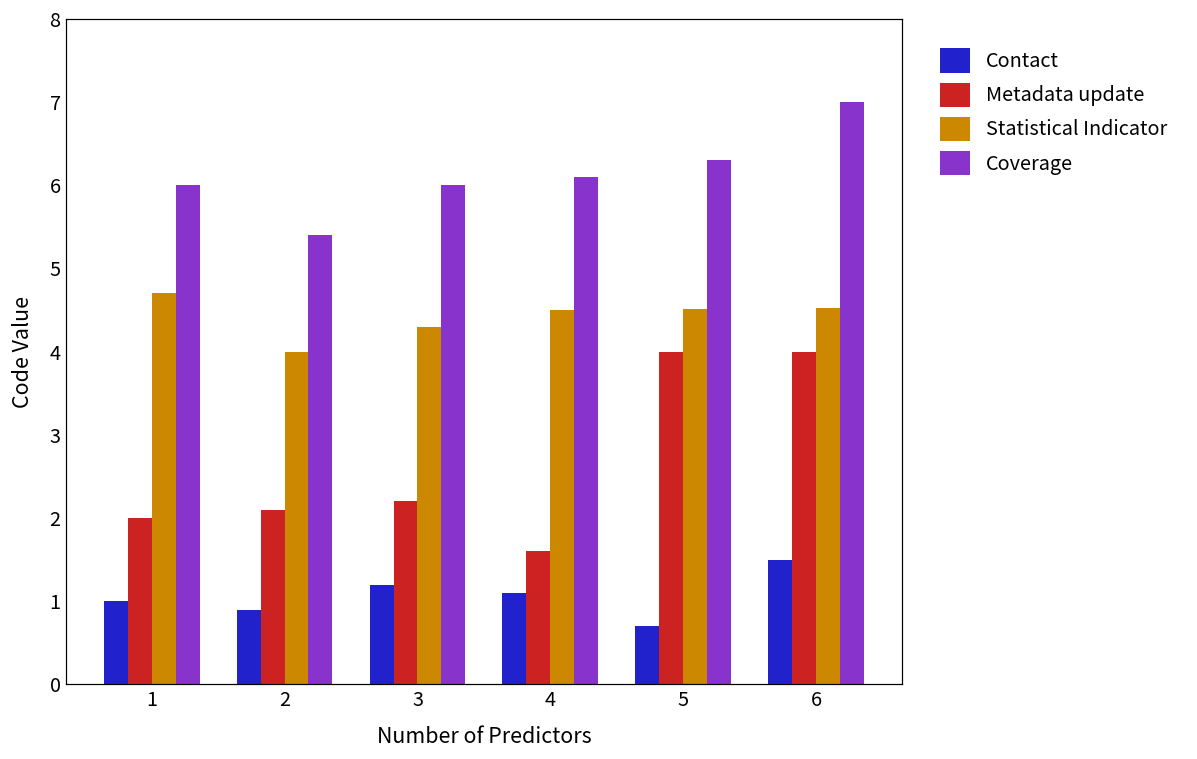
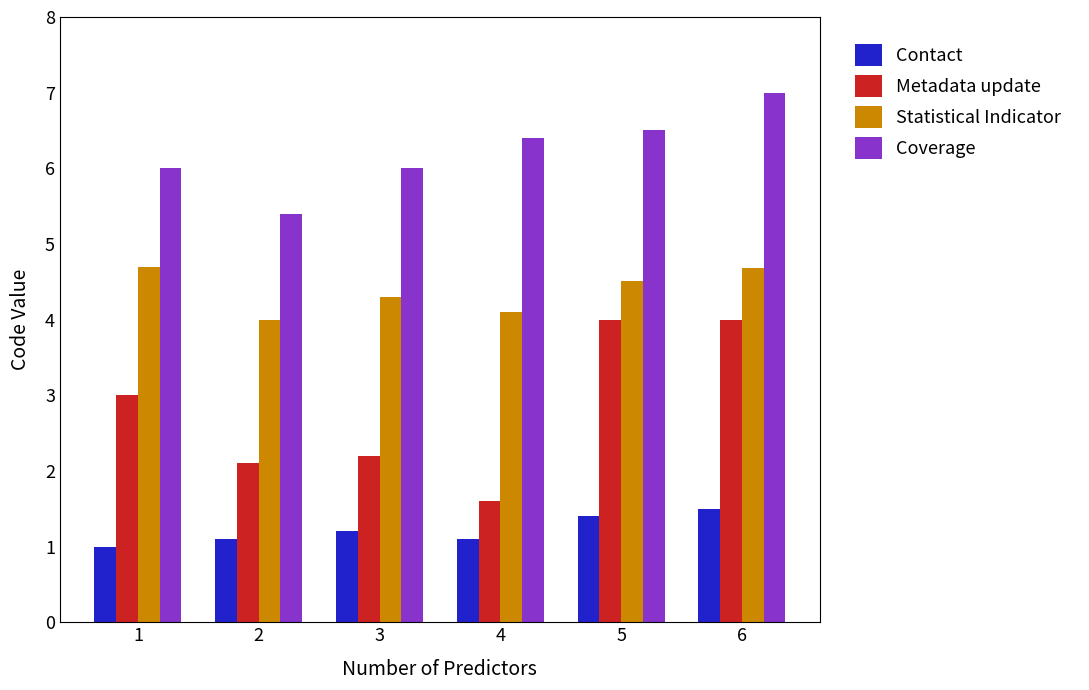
Metadata update, 1: 2 -> 3
Contact, 2: 0.9 -> 1.1
Statistical Indicator, 4: 4.5 -> 4.1
Coverage, 4: 6.1 -> 6.4
Contact, 5: 0.7 -> 1.4
Coverage, 5: 6.3 -> 6.5
Statistical Indicator, 6: 4.5 -> 4.7
